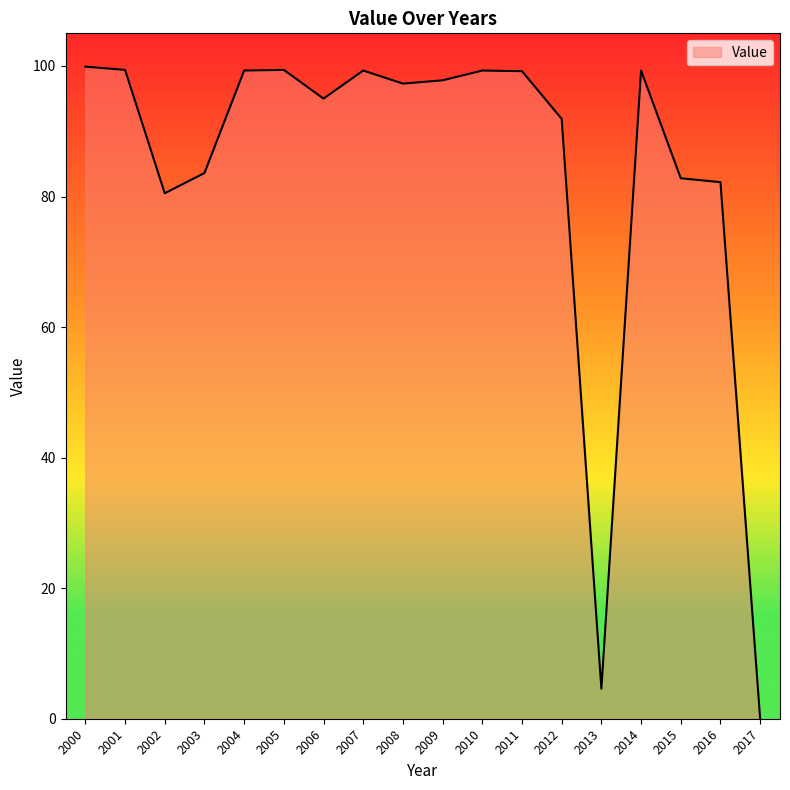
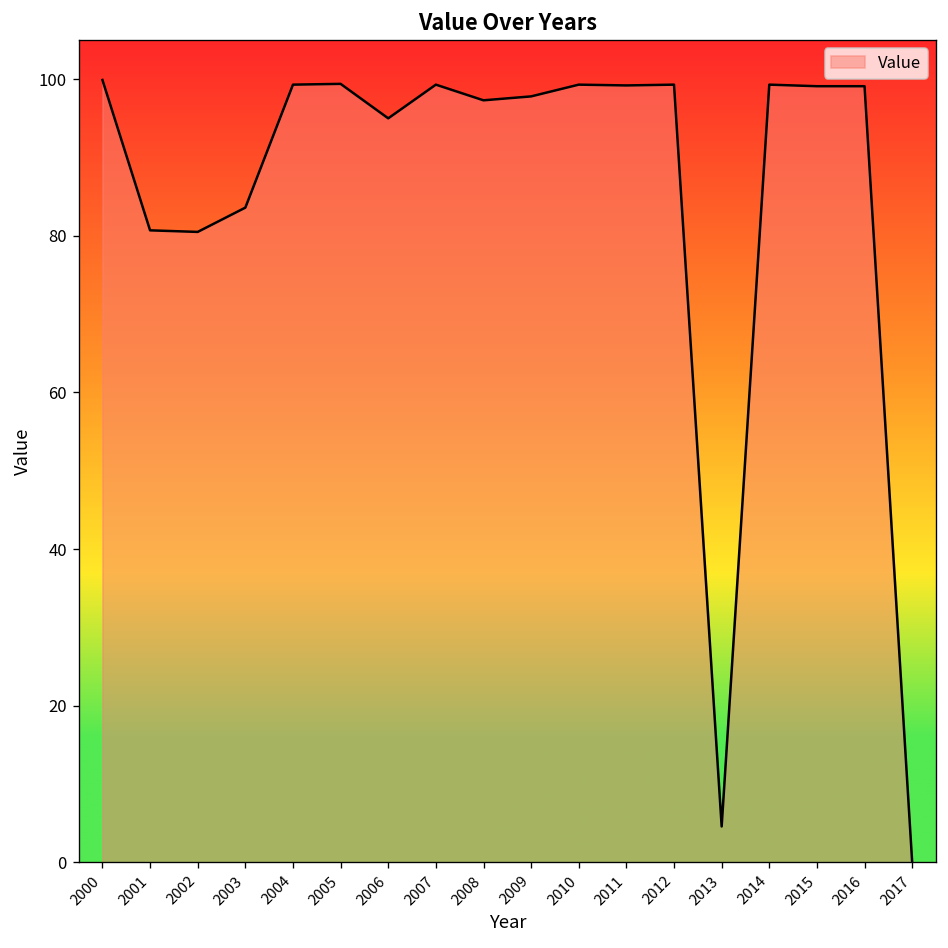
2001: 99 -> 81
2012: 92 -> 99
2015: 83 -> 99
2016: 82 -> 99
